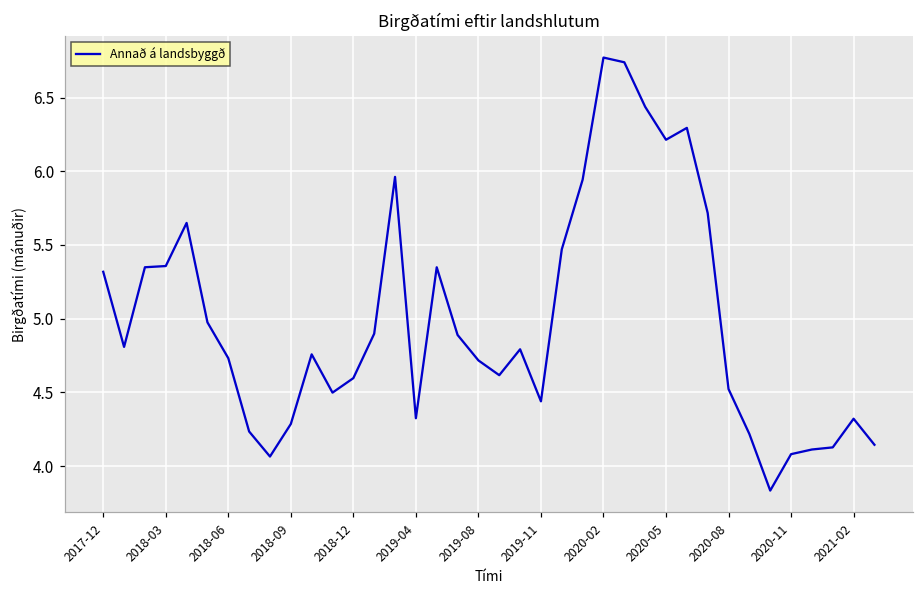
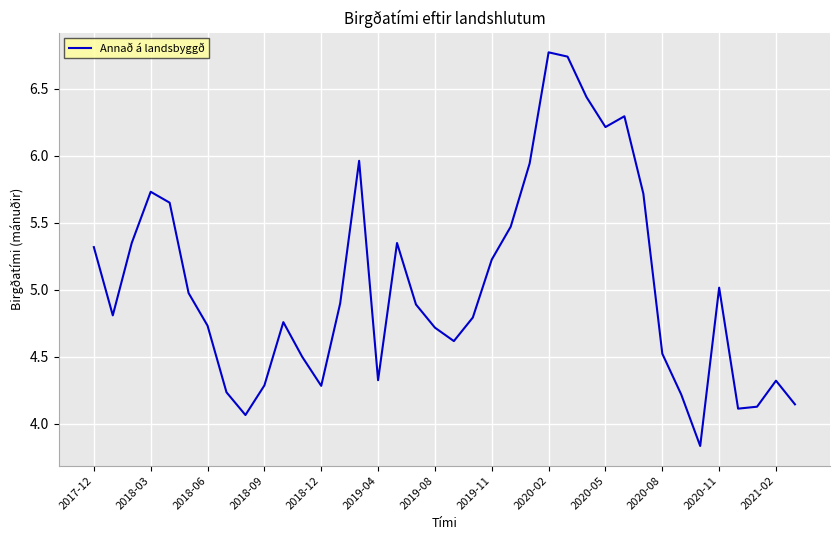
2018-03: 5.36 -> 5.73
2018-12: 4.60 -> 4.28
2019-11: 4.44 -> 5.22
2020-11: 4.08 -> 5.02
